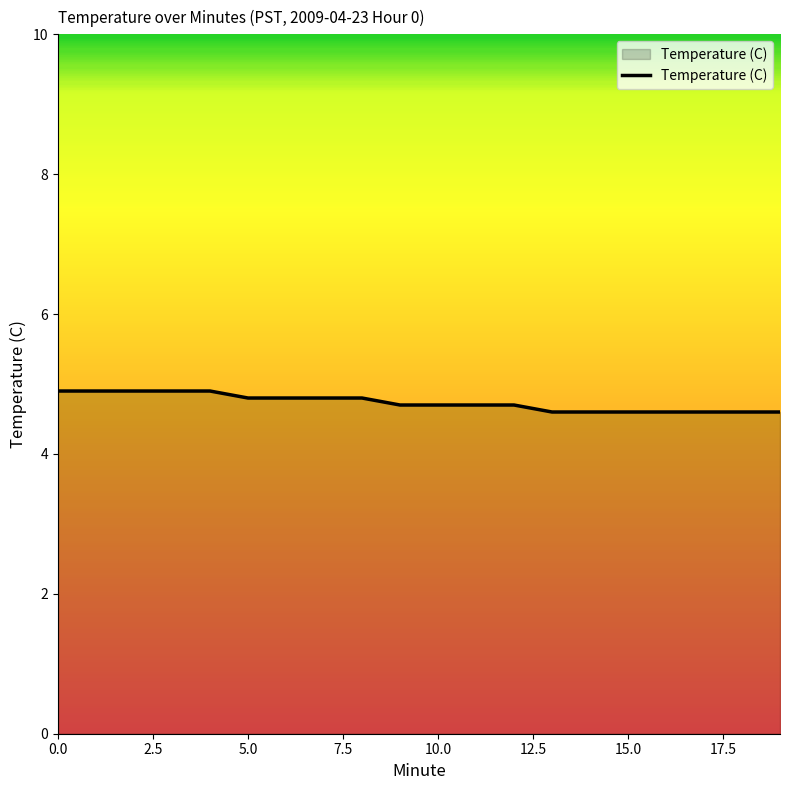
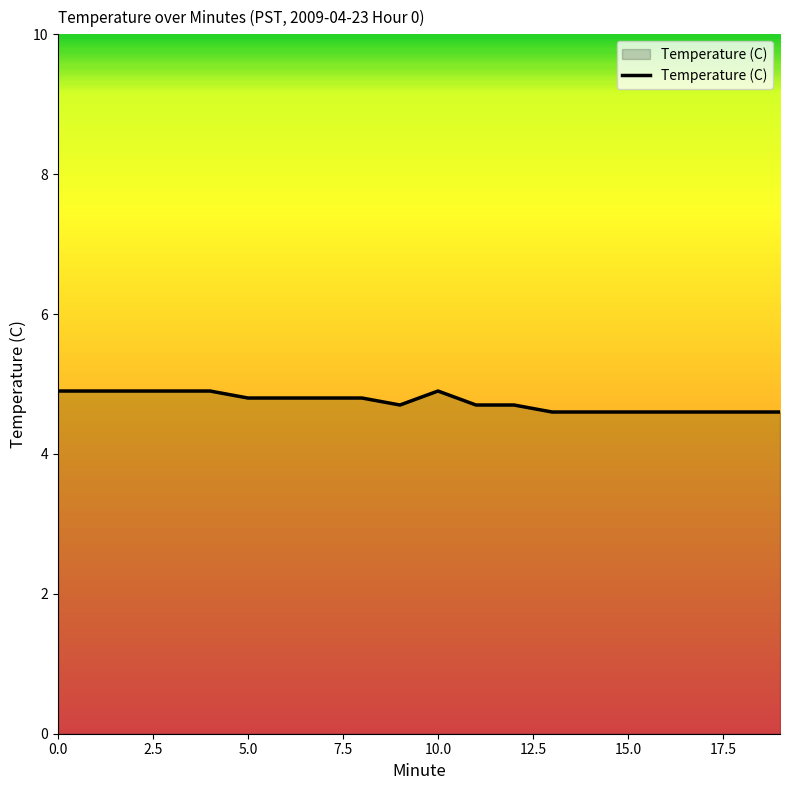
10.0: 4.7 -> 4.9
